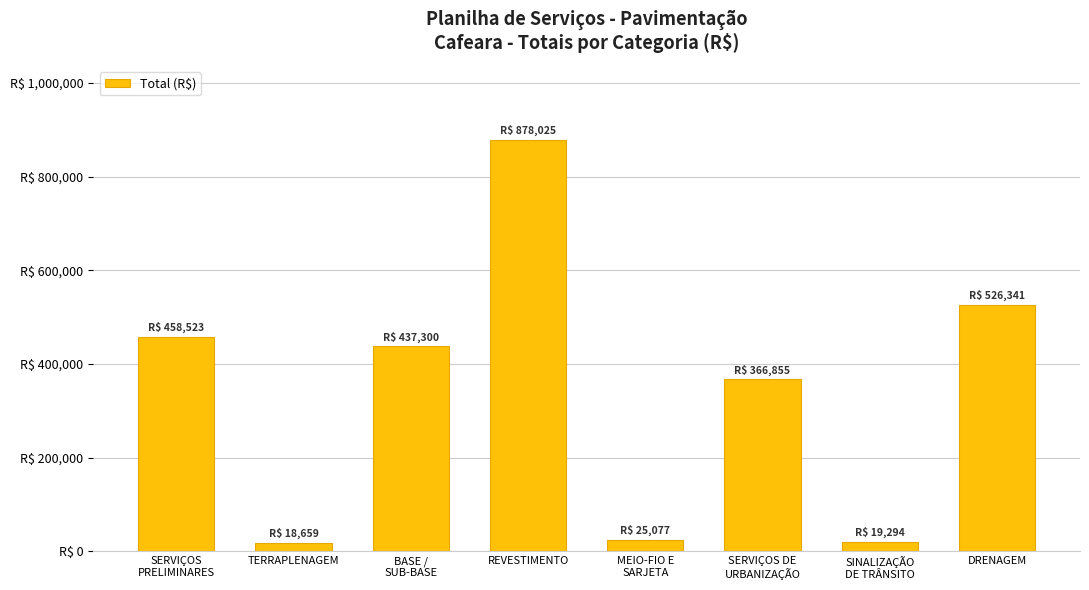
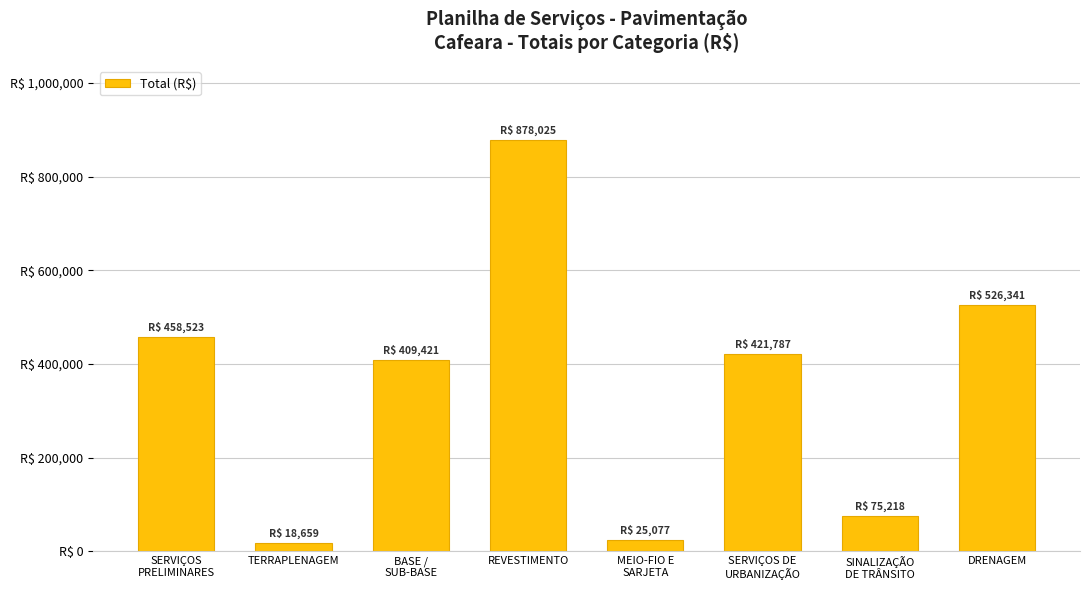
BASE / SUB-BASE: 437,300 -> 409,421
SERVIÇOS DE URBANIZAÇÃO: 366,855 -> 421,787
SINALIZAÇÃO DE TRÂNSITO: 19,294 -> 75,218
